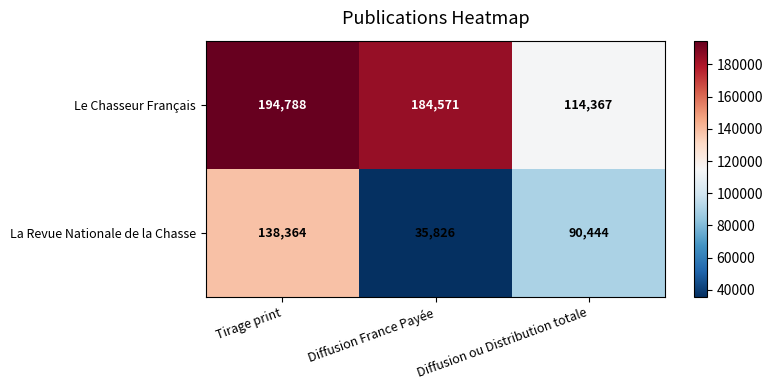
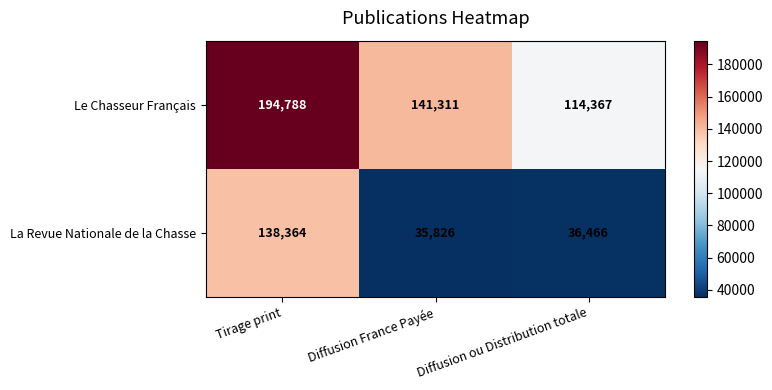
Le Chasseur Français, Diffusion France Payée: 184,571 -> 141,311
La Revue Nationale de la Chasse, Diffusion ou Distribution totale: 90,444 -> 36,466
